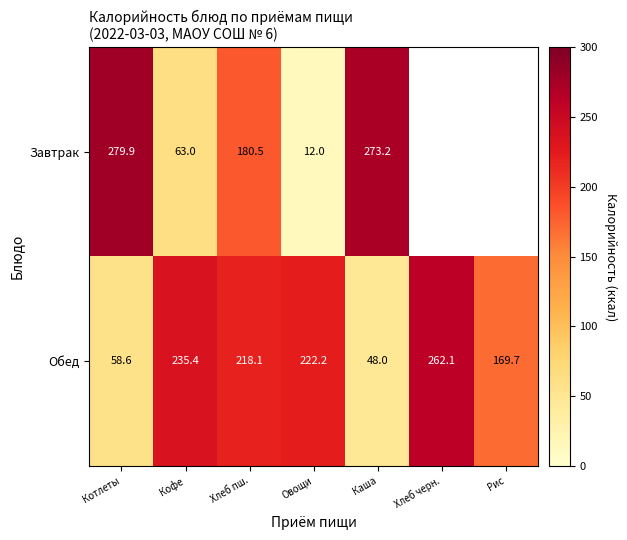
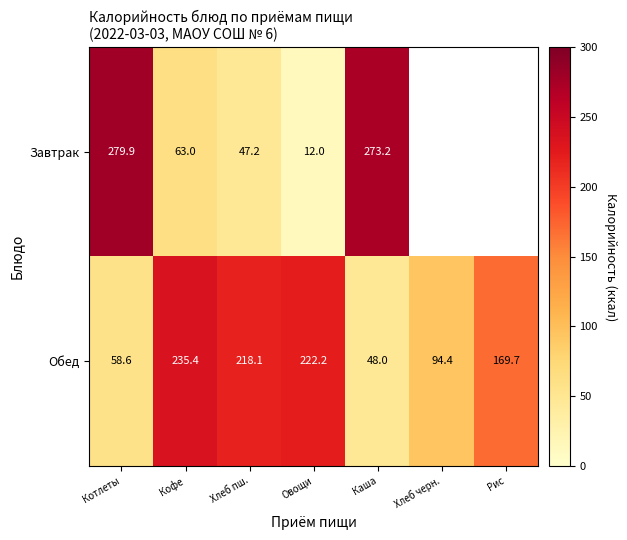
Завтрак, Хлеб пш.: 180.5 -> 47.2
Обед, Хлеб черн.: 262.1 -> 94.4
